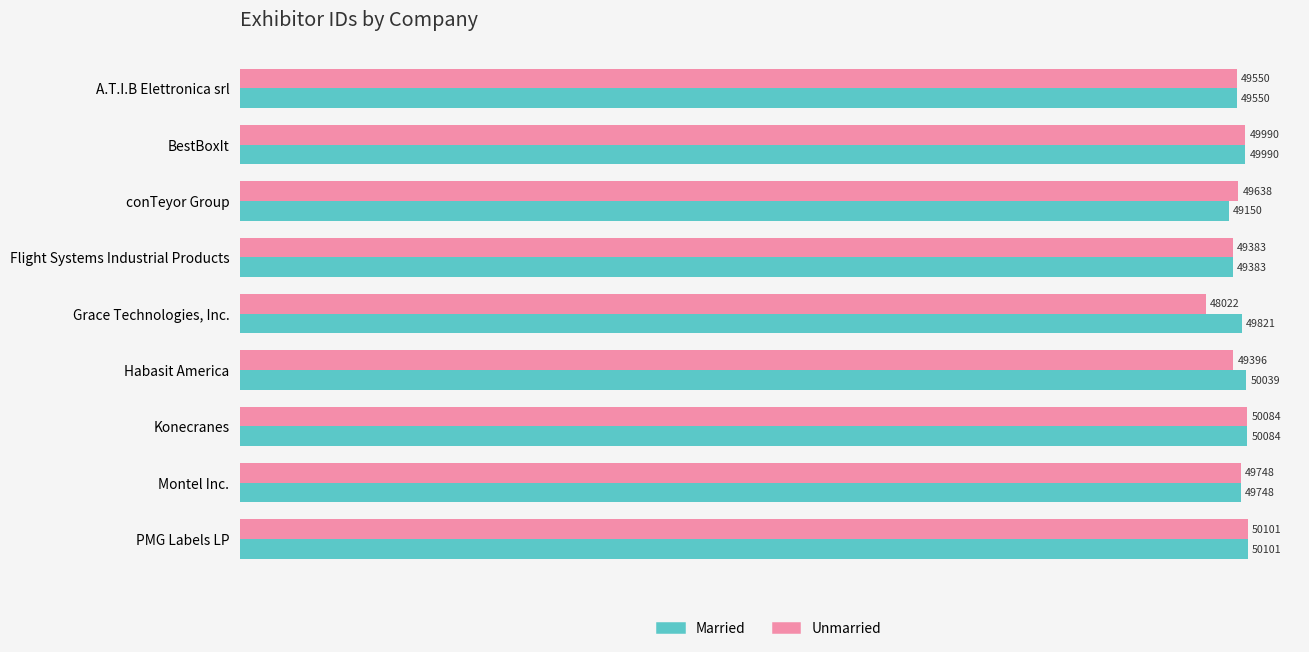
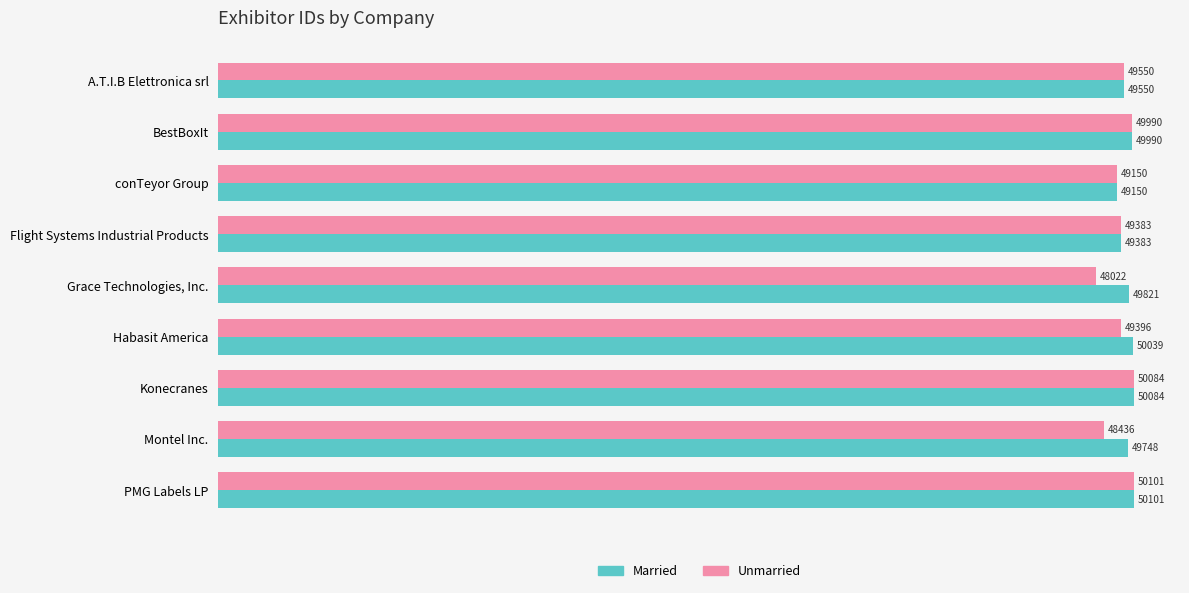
Unmarried, conTeyor Group: 49638 -> 49150
Unmarried, Montel Inc.: 49748 -> 48436
